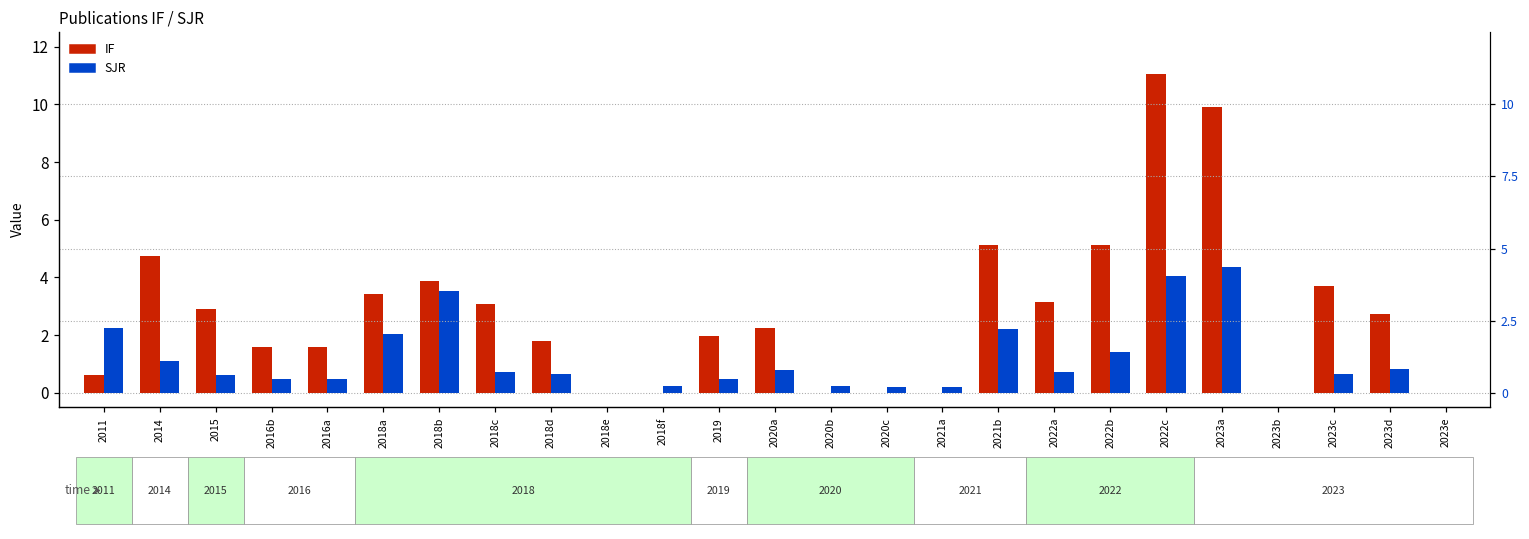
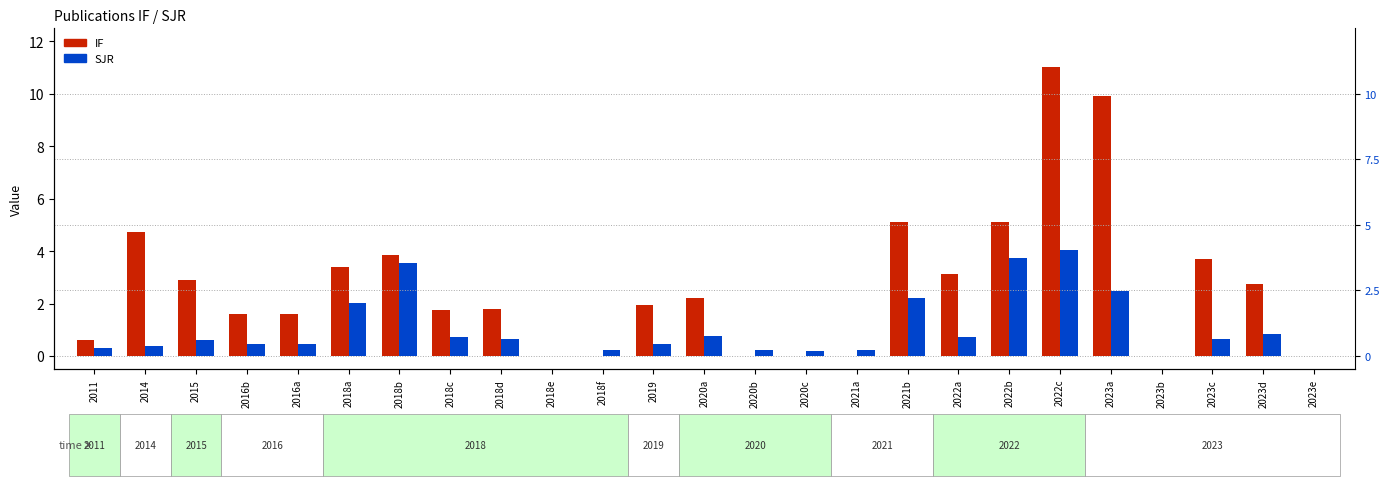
SJR, 2011: 2.2 -> 0.3
SJR, 2014: 1.1 -> 0.4
IF, 2018c: 3.1 -> 1.7
SJR, 2022b: 1.4 -> 3.8
SJR, 2023a: 4.4 -> 2.5
